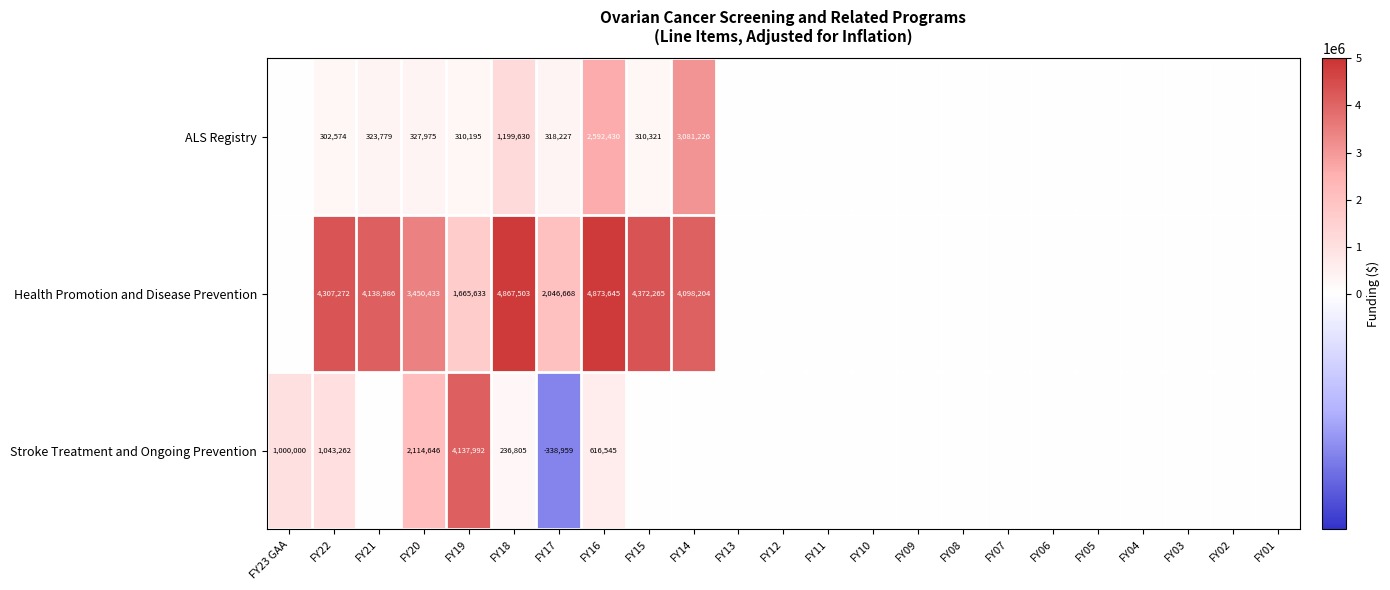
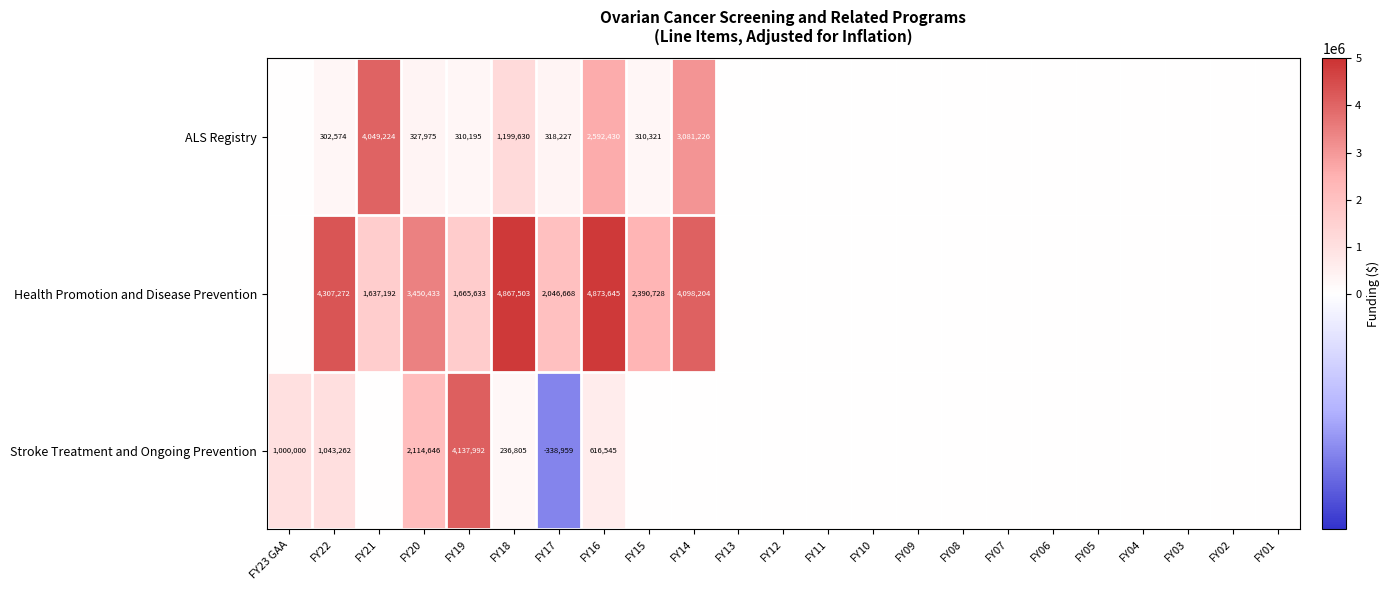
ALS Registry, FY21: 323,779 -> 4,049,224
Health Promotion and Disease Prevention, FY21: 4,138,986 -> 1,637,192
Health Promotion and Disease Prevention, FY15: 4,372,265 -> 2,390,728
